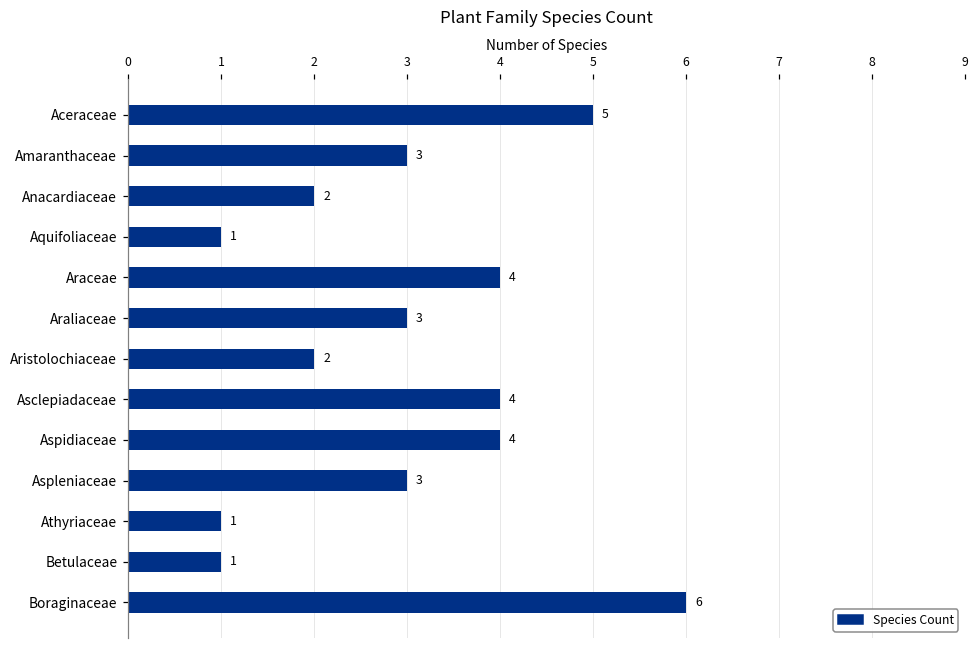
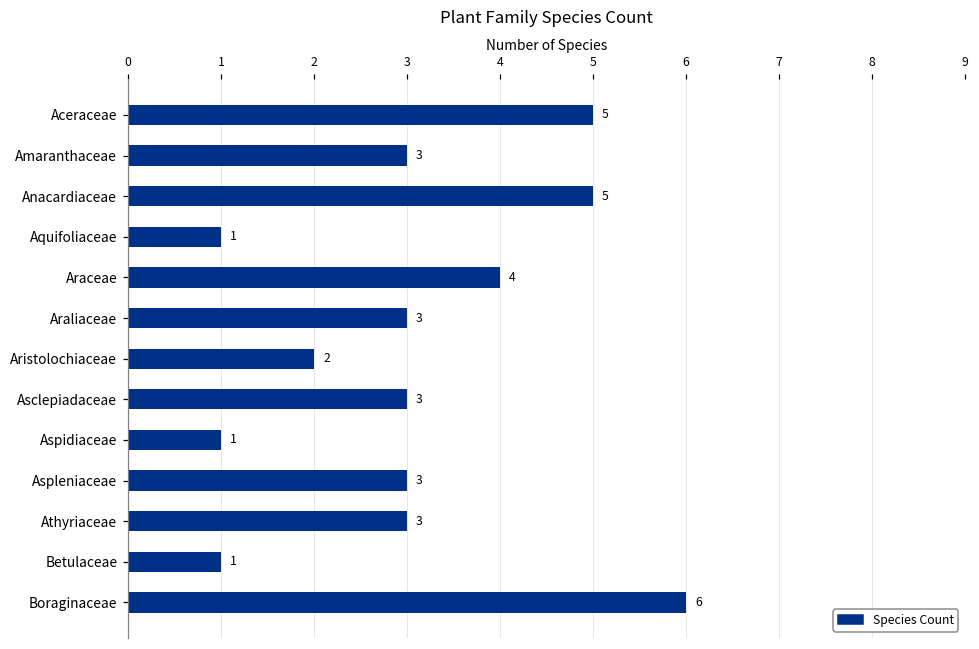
Anacardiaceae: 2 -> 5
Asclepiadaceae: 4 -> 3
Aspidiaceae: 4 -> 1
Athyriaceae: 1 -> 3
